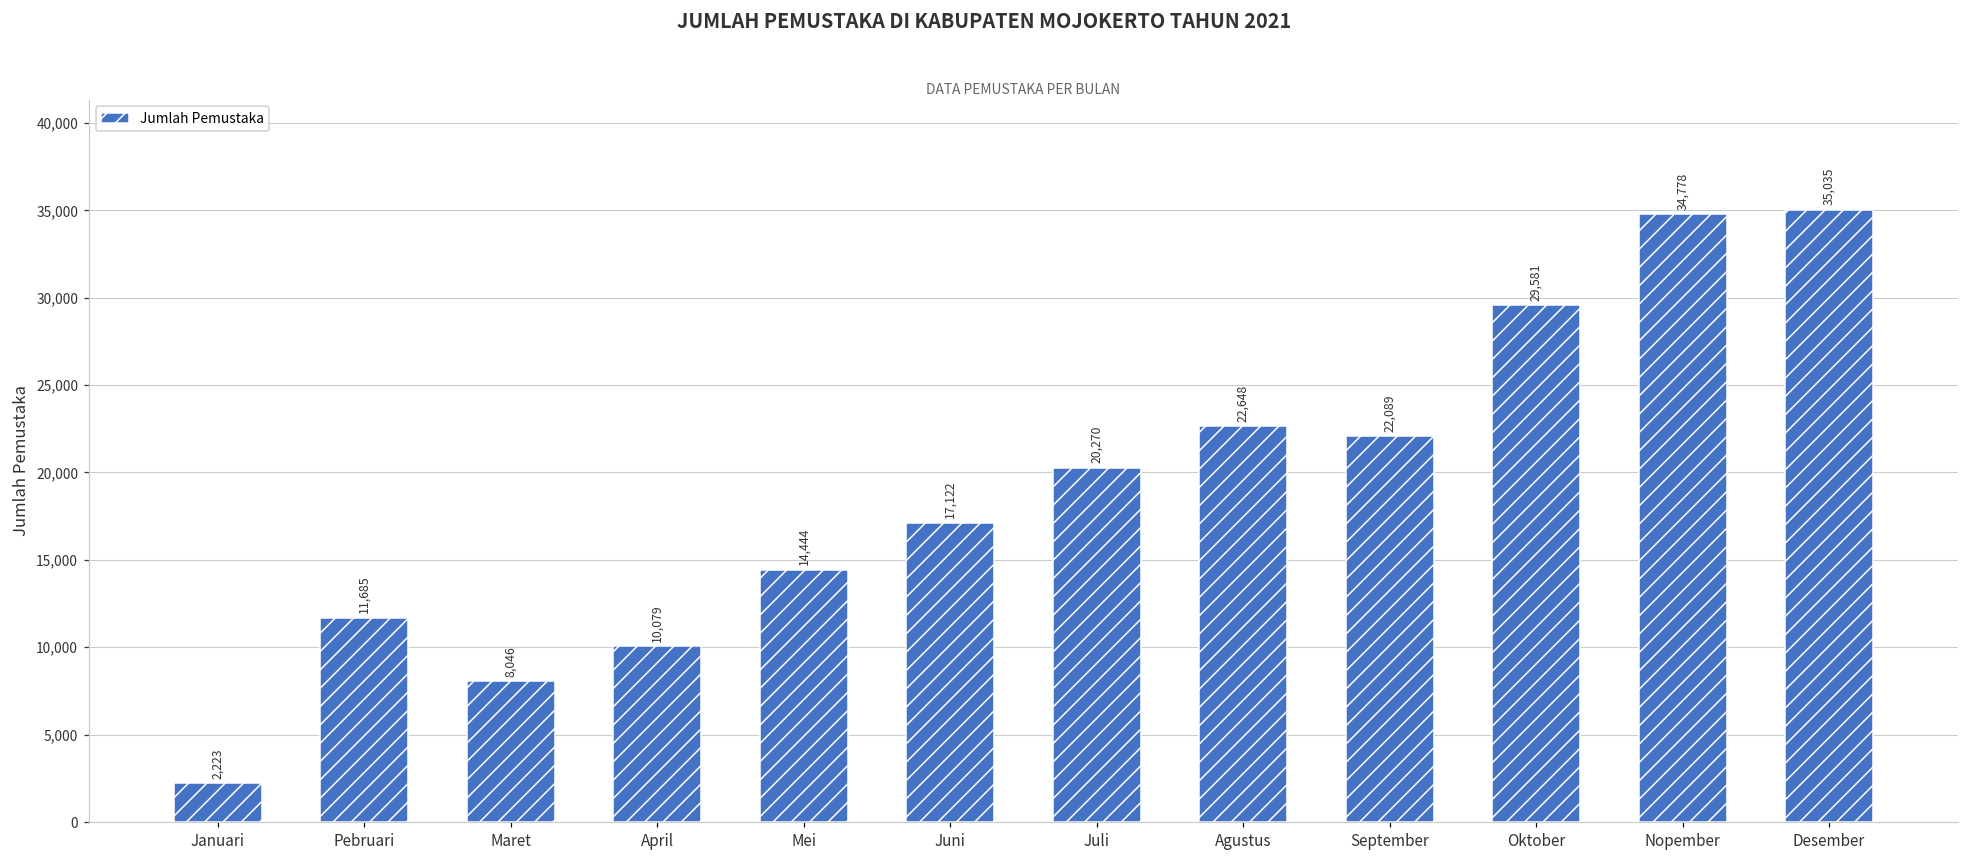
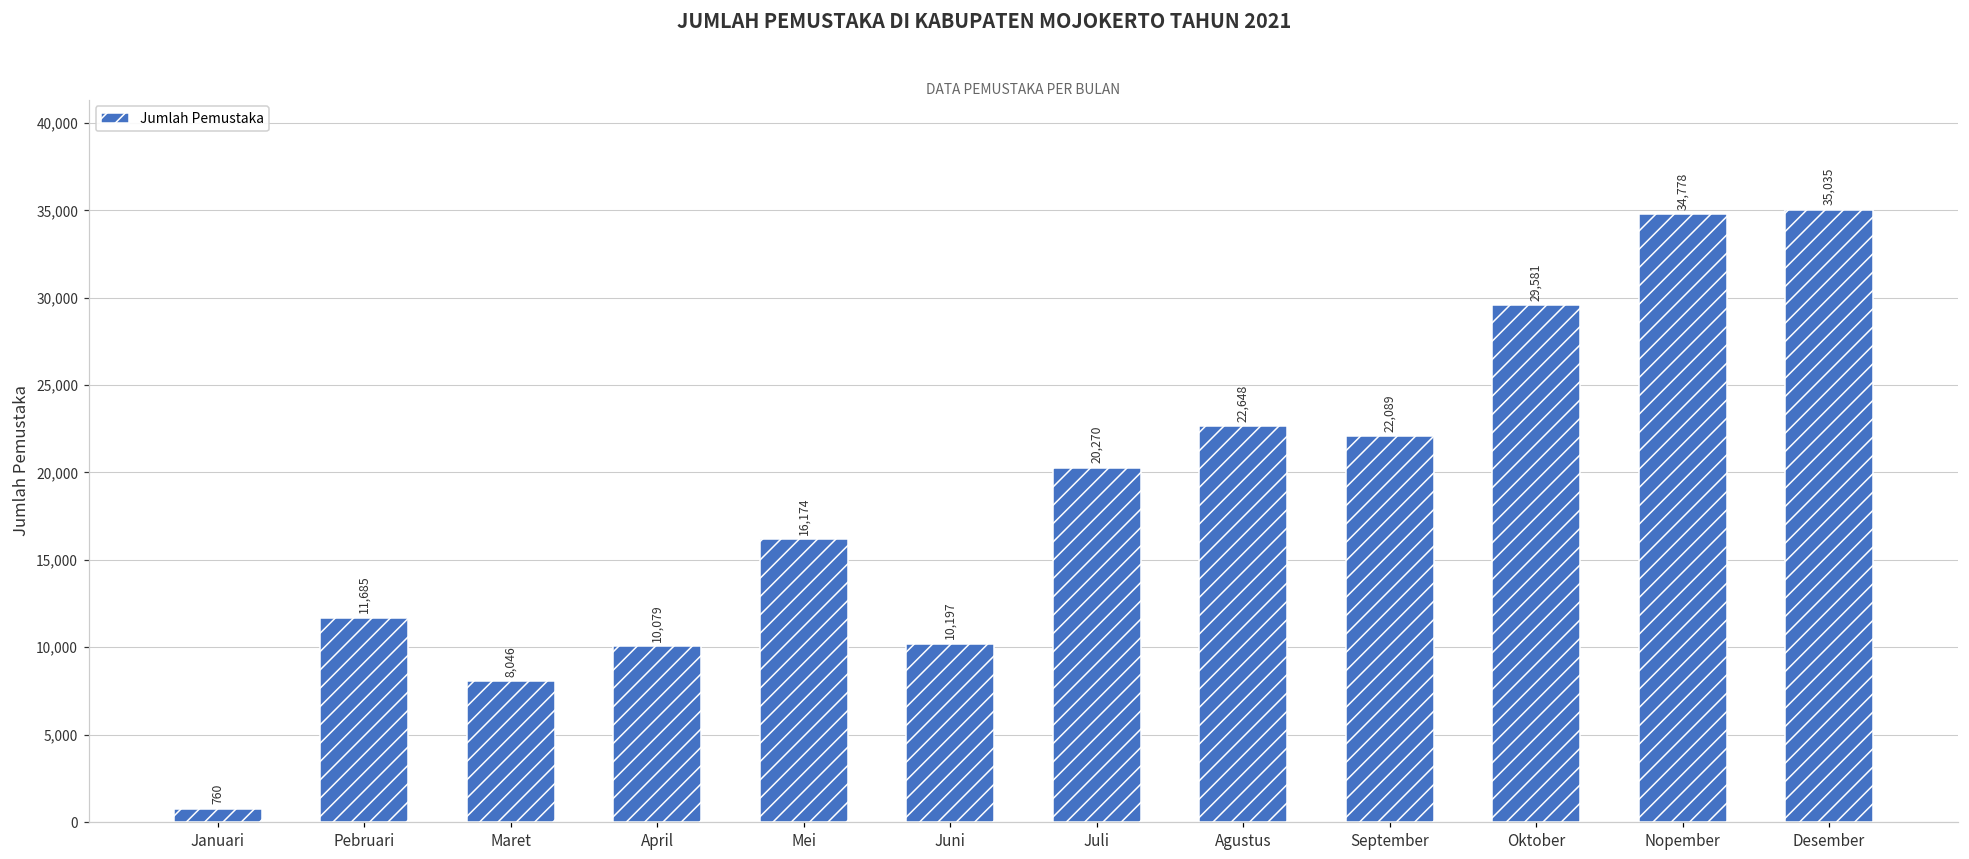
Januari: 2,223 -> 760
Mei: 14,444 -> 16,174
Juni: 17,122 -> 10,197
